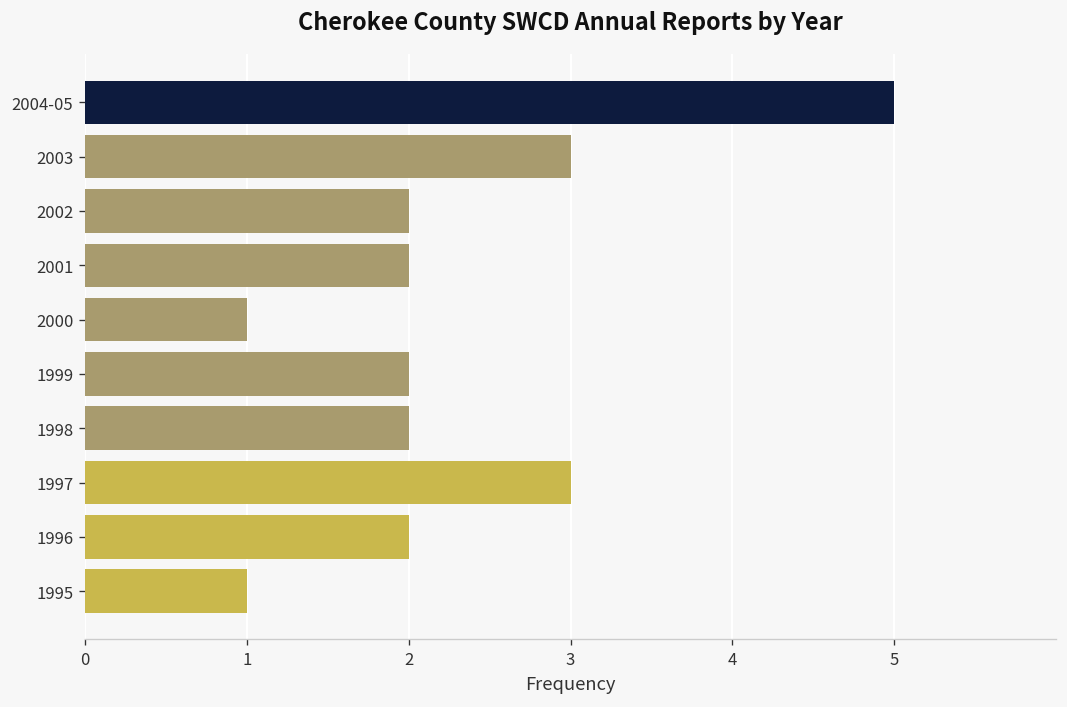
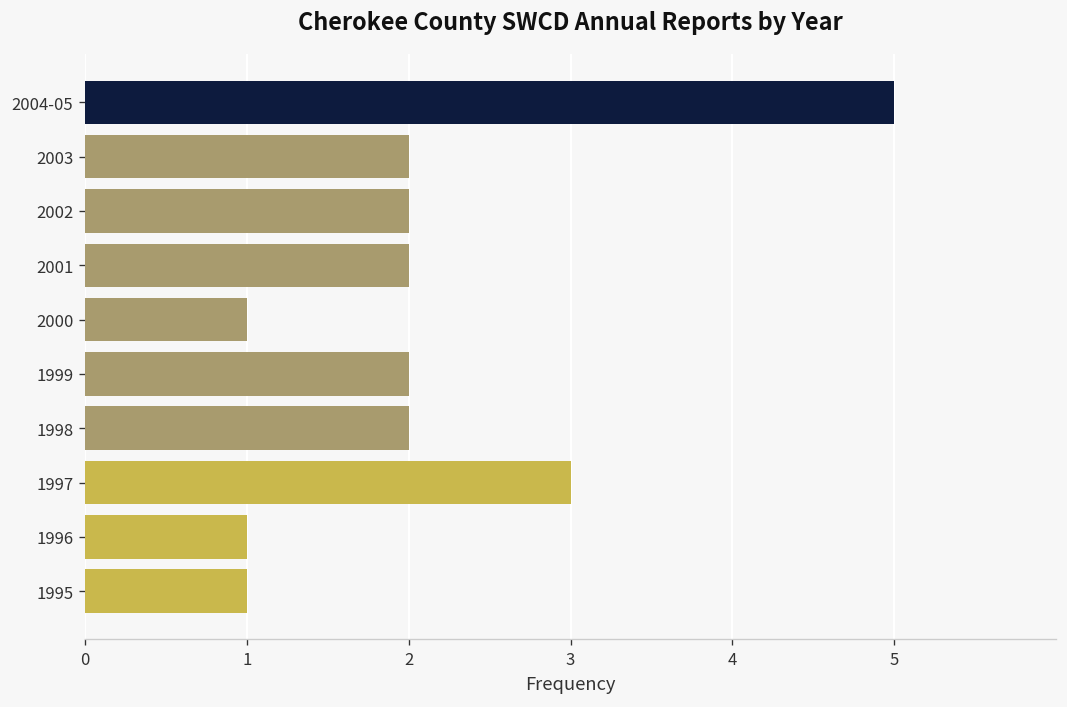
2003: 3 -> 2
1996: 2 -> 1
